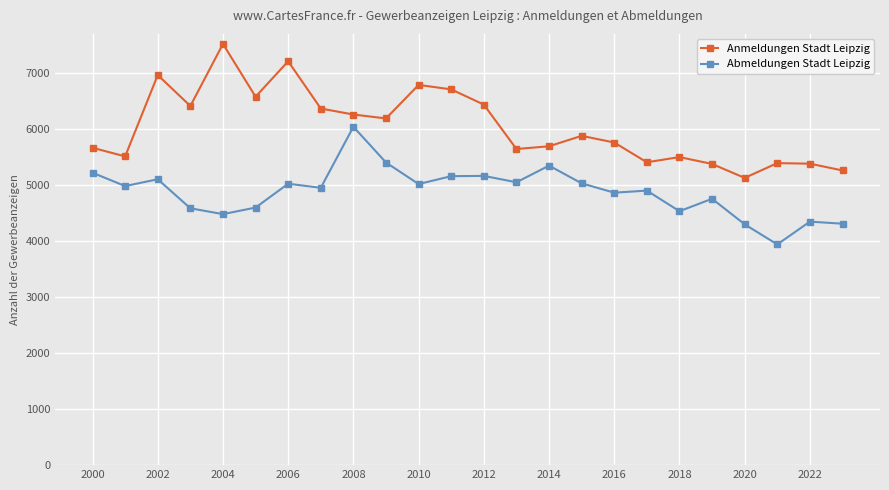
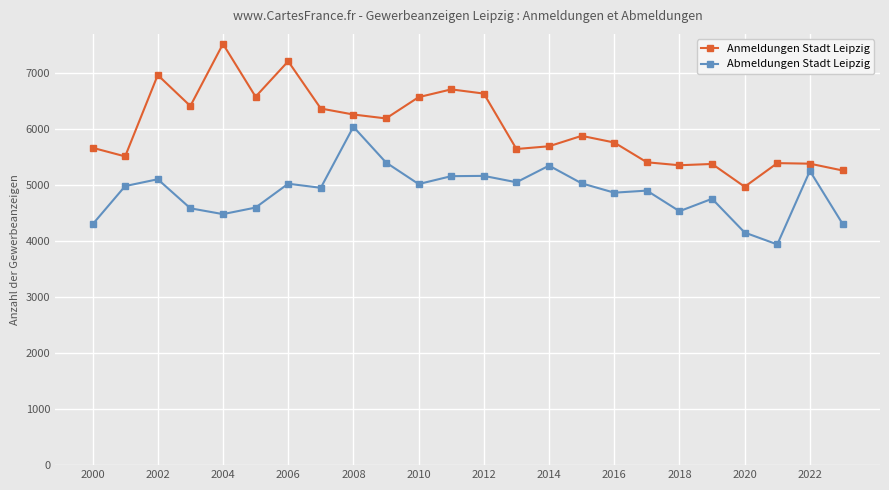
Abmeldungen Stadt Leipzig, 2000: 5200 -> 4300
Anmeldungen Stadt Leipzig, 2010: 6800 -> 6600
Anmeldungen Stadt Leipzig, 2012: 6400 -> 6600
Anmeldungen Stadt Leipzig, 2018: 5500 -> 5400
Anmeldungen Stadt Leipzig, 2020: 5100 -> 5000
Abmeldungen Stadt Leipzig, 2020: 4300 -> 4200
Abmeldungen Stadt Leipzig, 2022: 4300 -> 5300
